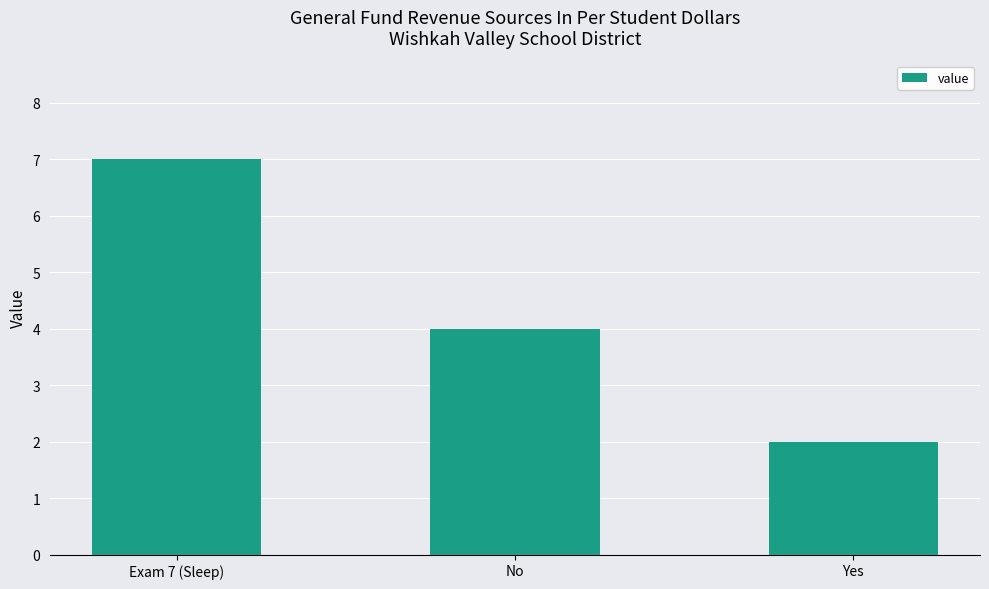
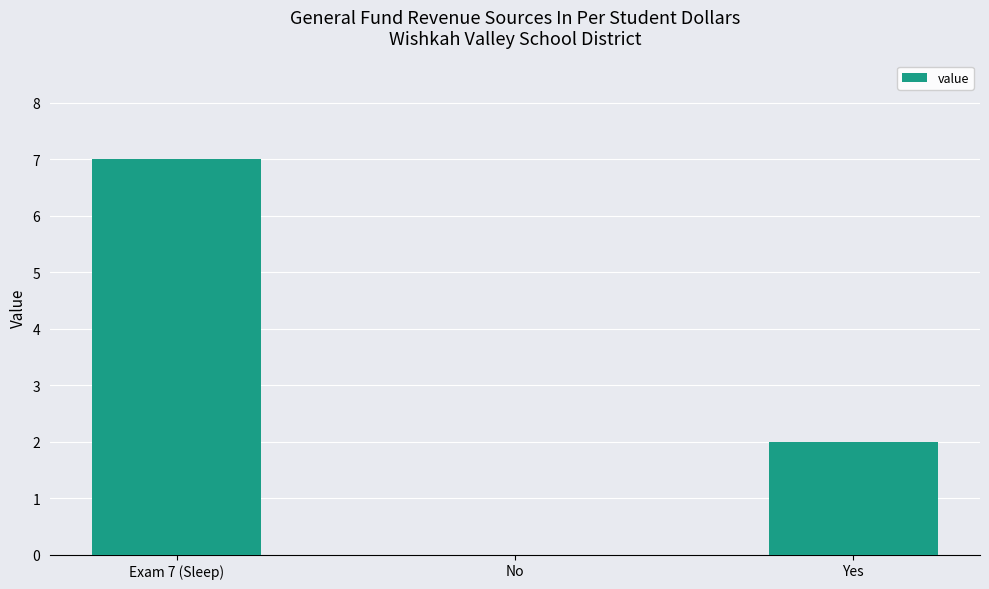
No: 4 -> 0
